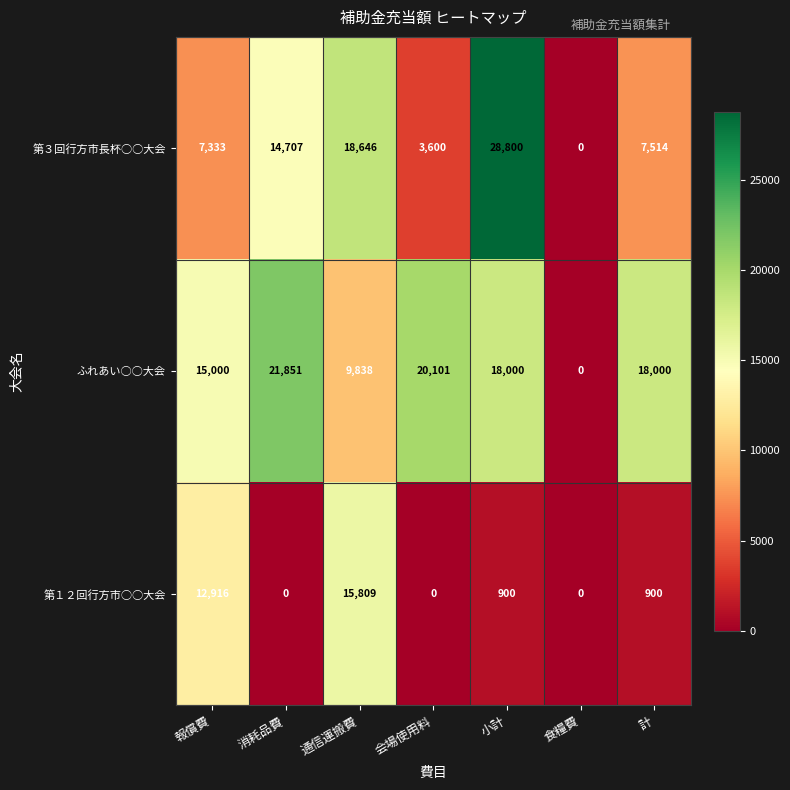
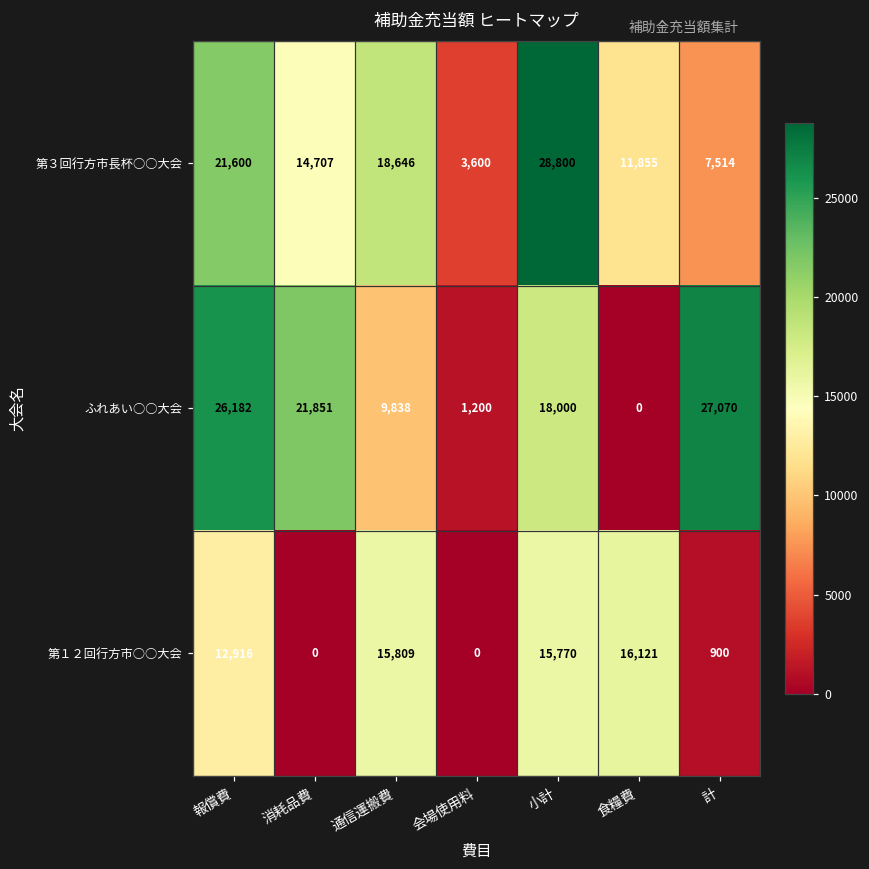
第３回行方市長杯○○大会, 報償費: 7,333 -> 21,600
第３回行方市長杯○○大会, 食糧費: 0 -> 11,855
ふれあい○○大会, 報償費: 15,000 -> 26,182
ふれあい○○大会, 会場使用料: 20,101 -> 1,200
ふれあい○○大会, 計: 18,000 -> 27,070
第１２回行方市○○大会, 小計: 900 -> 15,770
第１２回行方市○○大会, 食糧費: 0 -> 16,121
